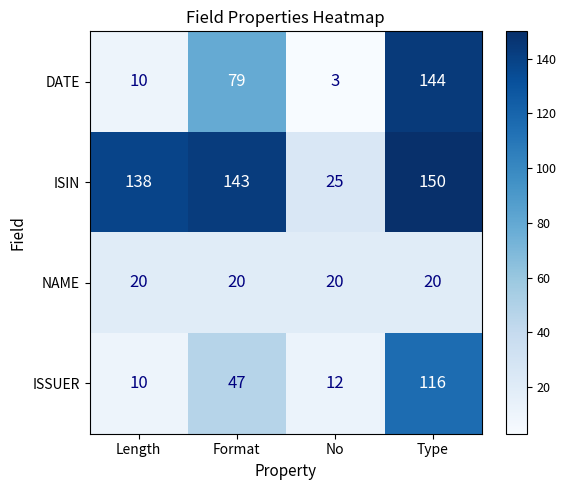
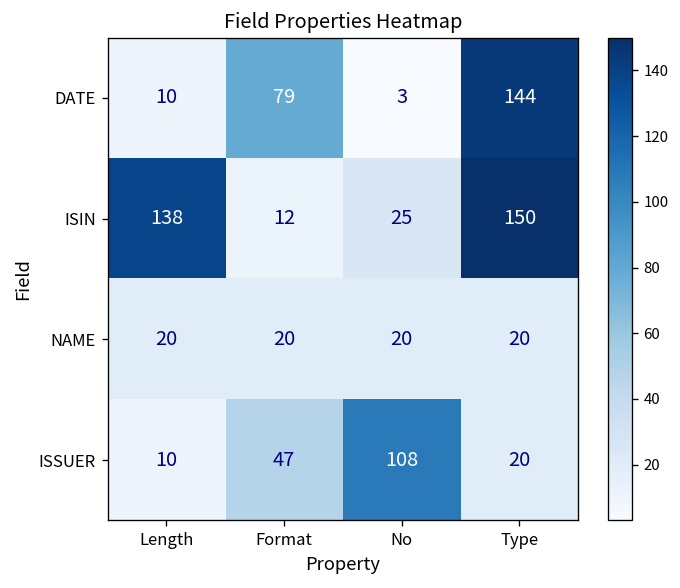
ISIN, Format: 143 -> 12
ISSUER, No: 12 -> 108
ISSUER, Type: 116 -> 20
